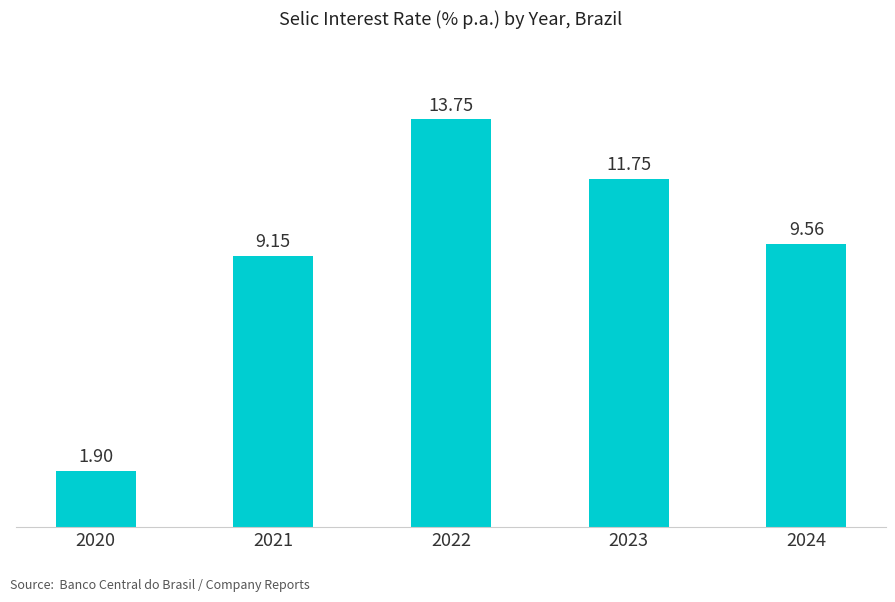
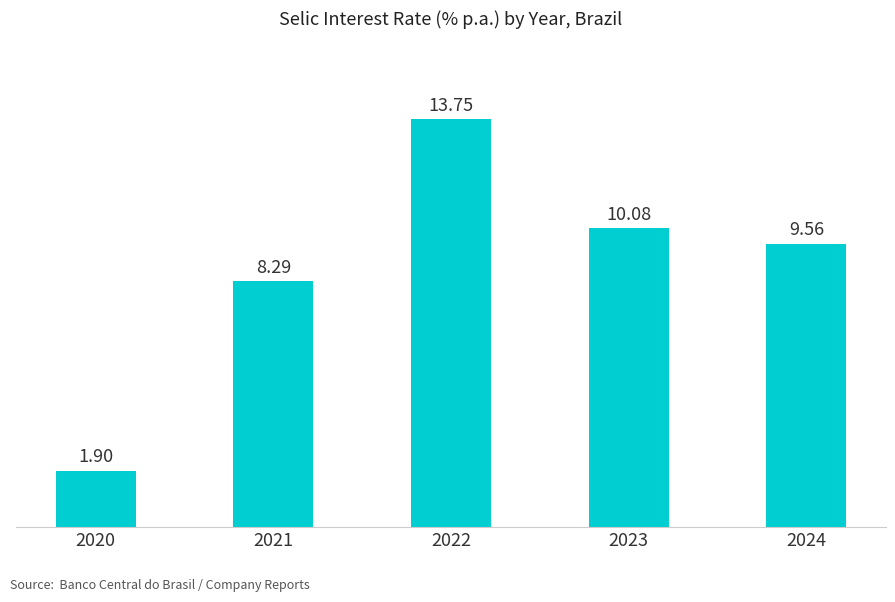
2021: 9.15 -> 8.29
2023: 11.75 -> 10.08
